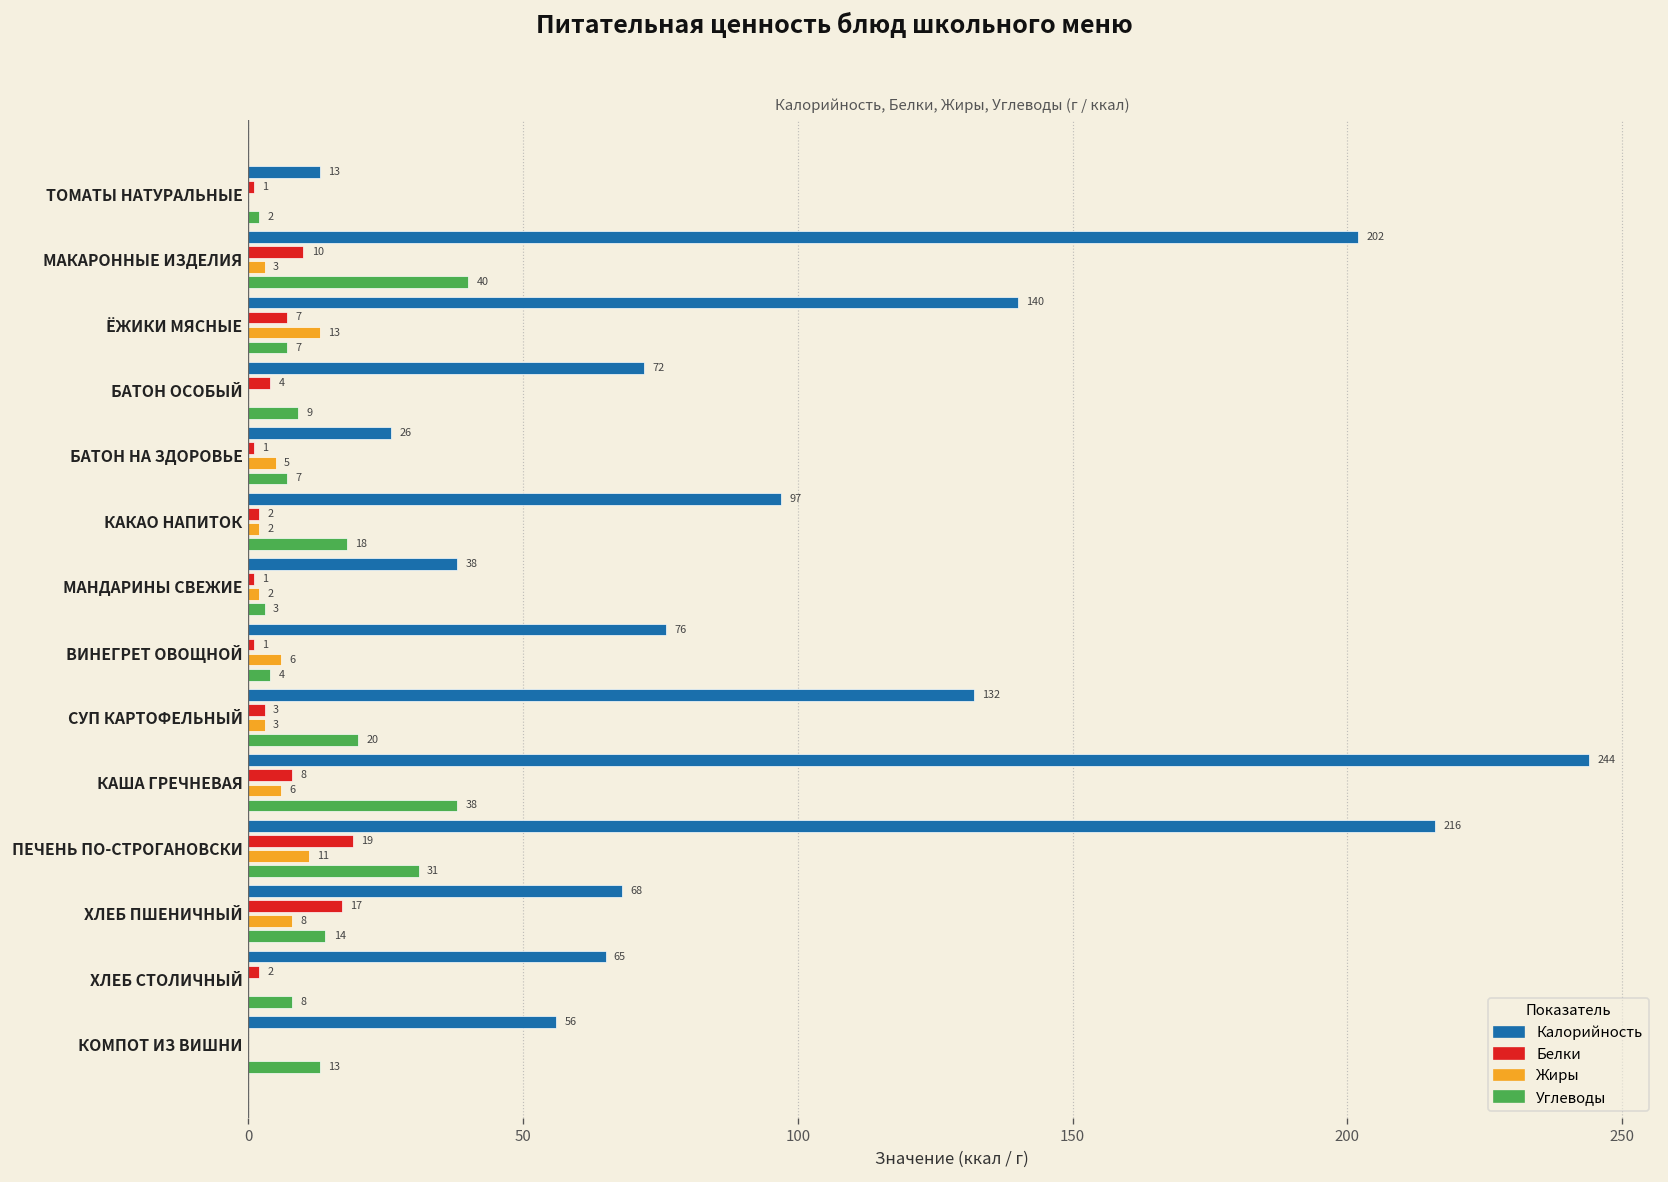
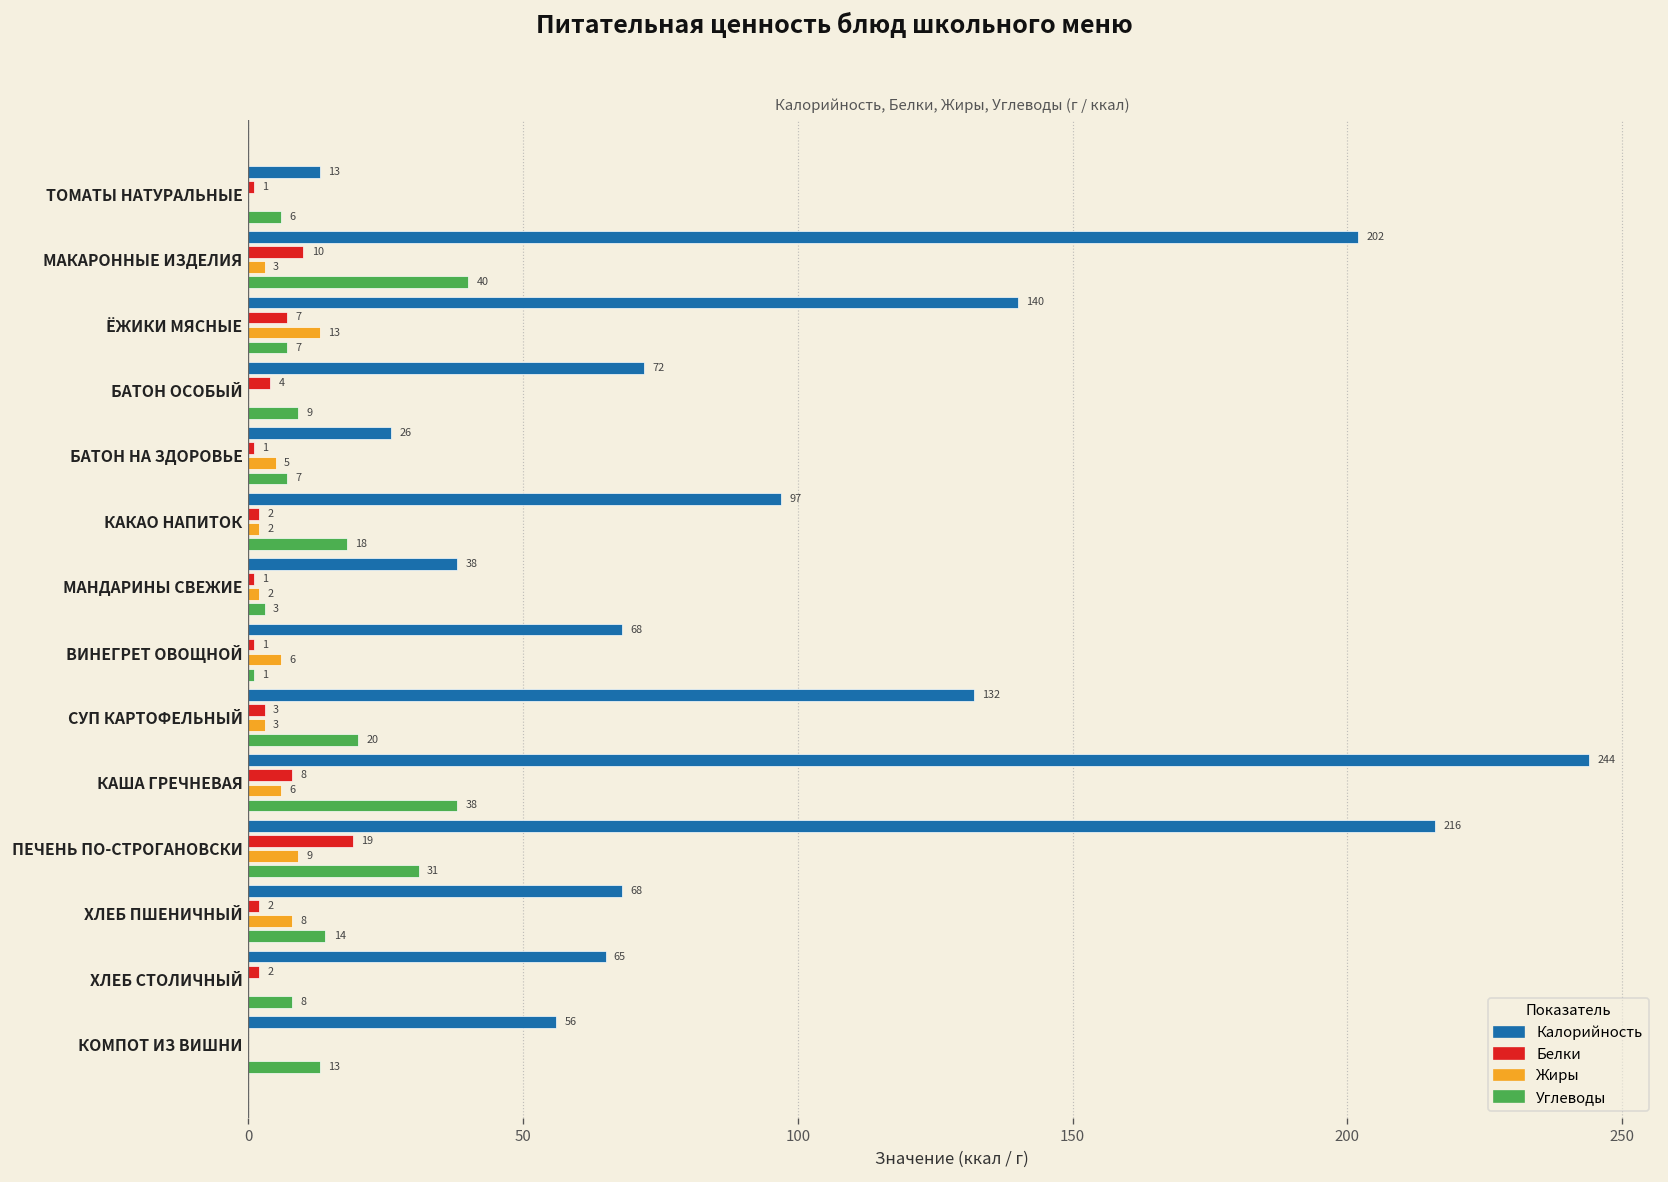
Углеводы, ТОМАТЫ НАТУРАЛЬНЫЕ: 2 -> 6
Калорийность, ВИНЕГРЕТ ОВОЩНОЙ: 76 -> 68
Углеводы, ВИНЕГРЕТ ОВОЩНОЙ: 4 -> 1
Жиры, ПЕЧЕНЬ ПО-СТРОГАНОВСКИ: 11 -> 9
Белки, ХЛЕБ ПШЕНИЧНЫЙ: 17 -> 2
